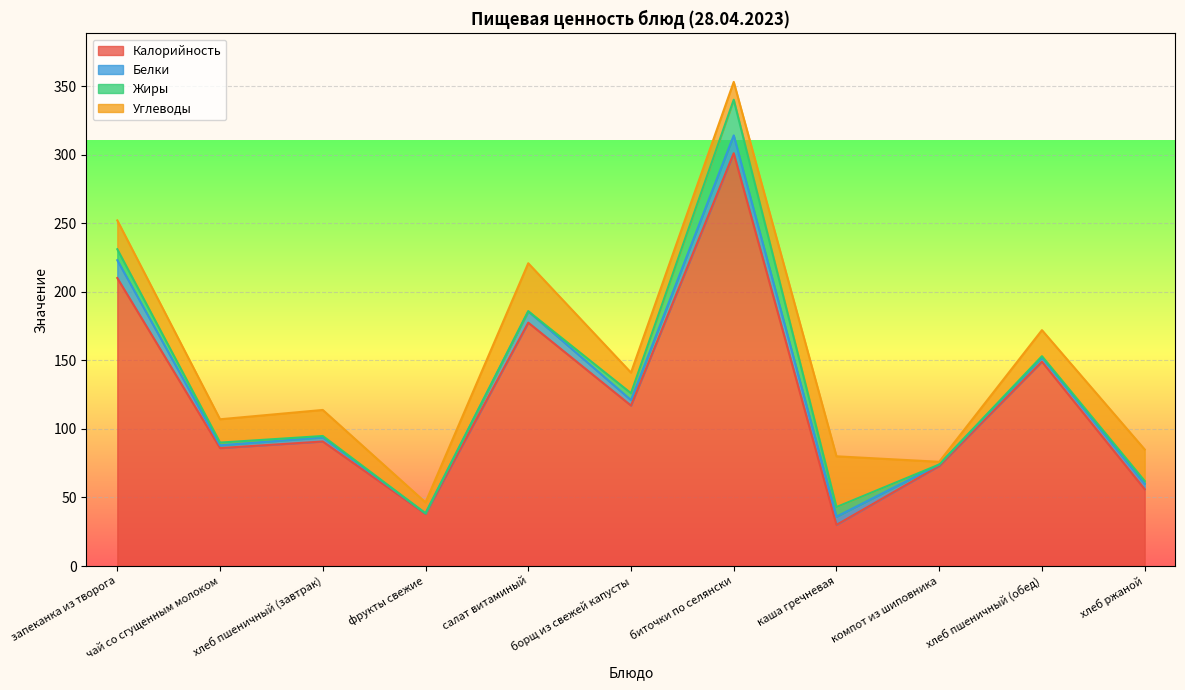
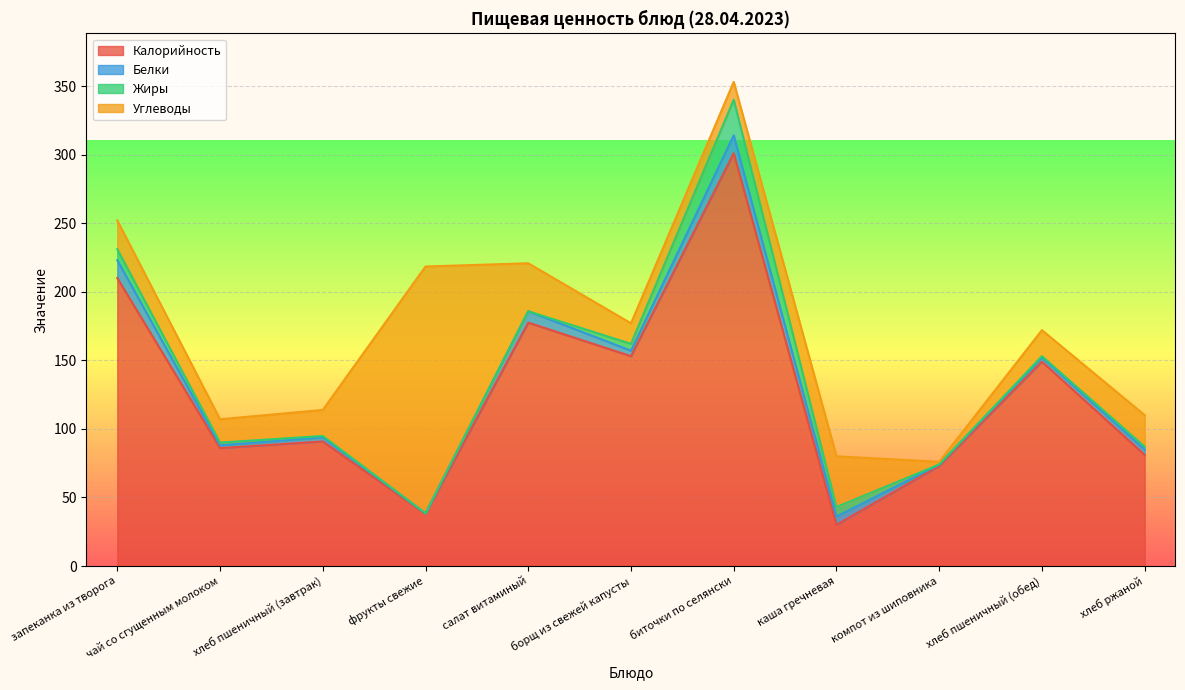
Углеводы, фрукты свежие: 8 -> 180
Калорийность, борщ из свежей капусты: 117 -> 153
Калорийность, хлеб ржаной: 56 -> 81
